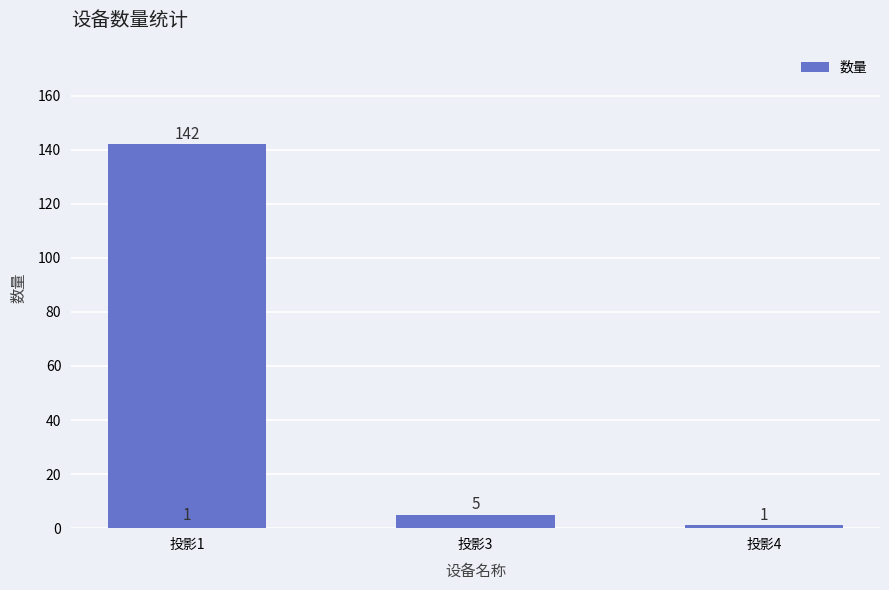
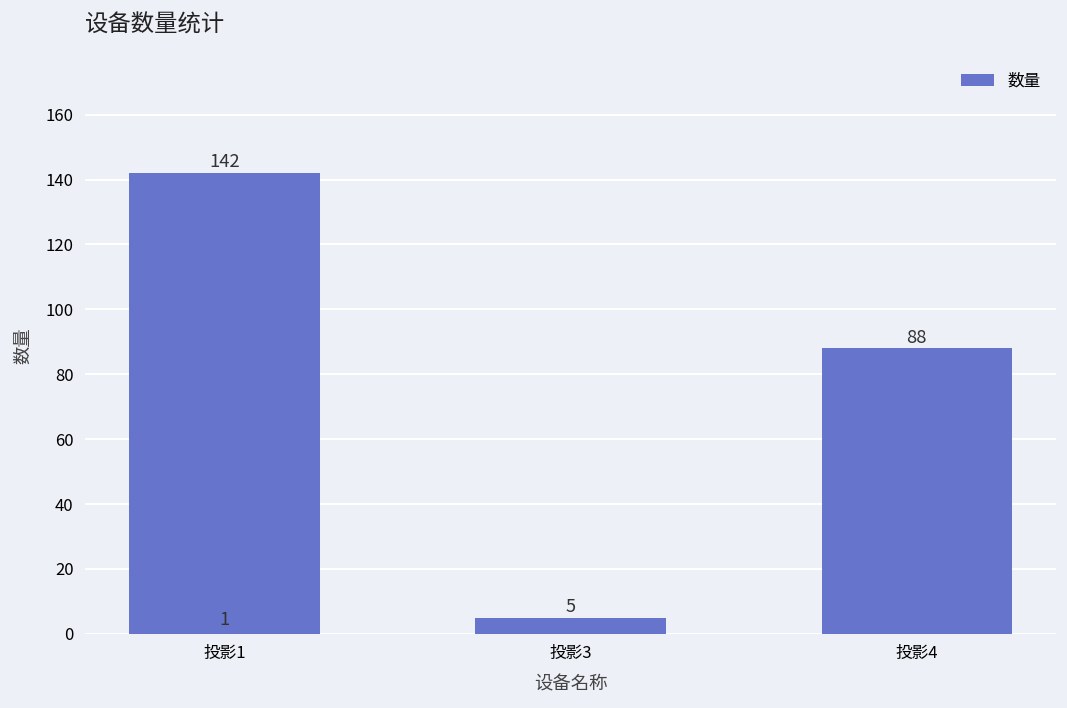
投影4: 1 -> 88
